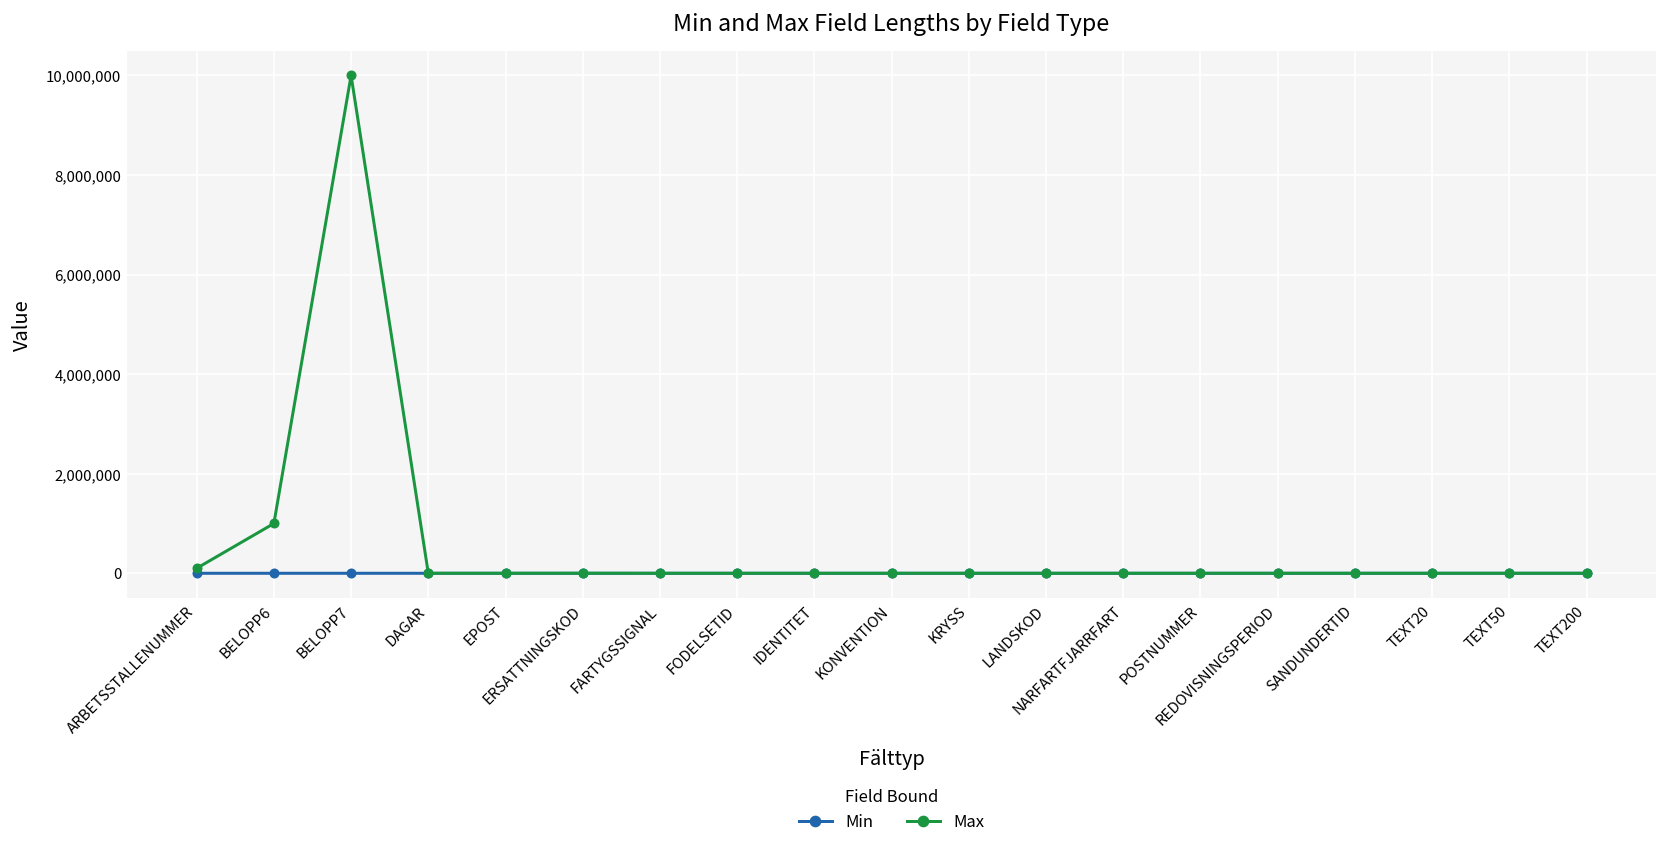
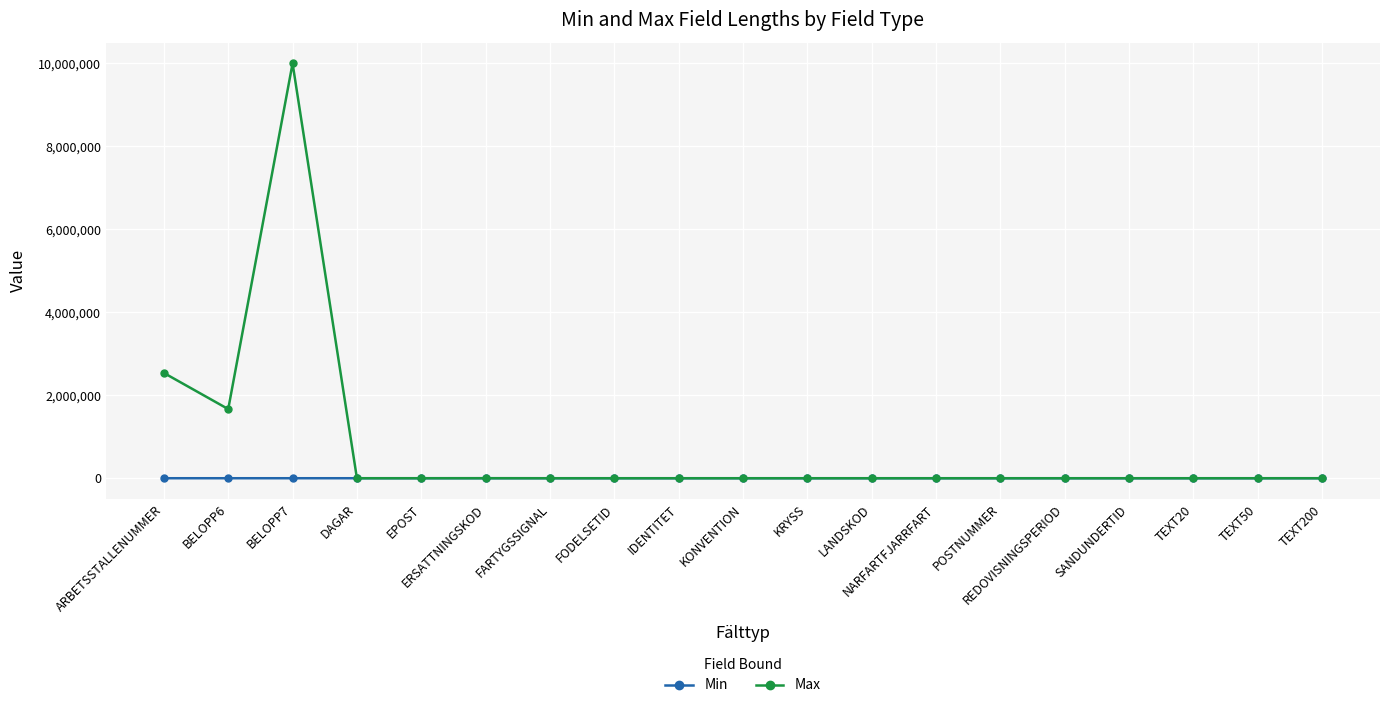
Max, ARBETSSTALLENUMMER: 100,000 -> 2,500,000
Max, BELOPP6: 1,000,000 -> 1,700,000
